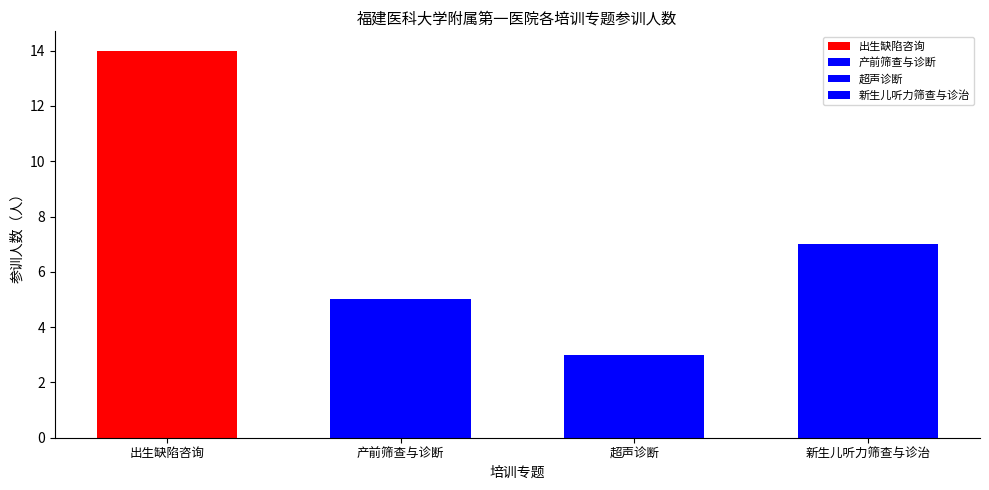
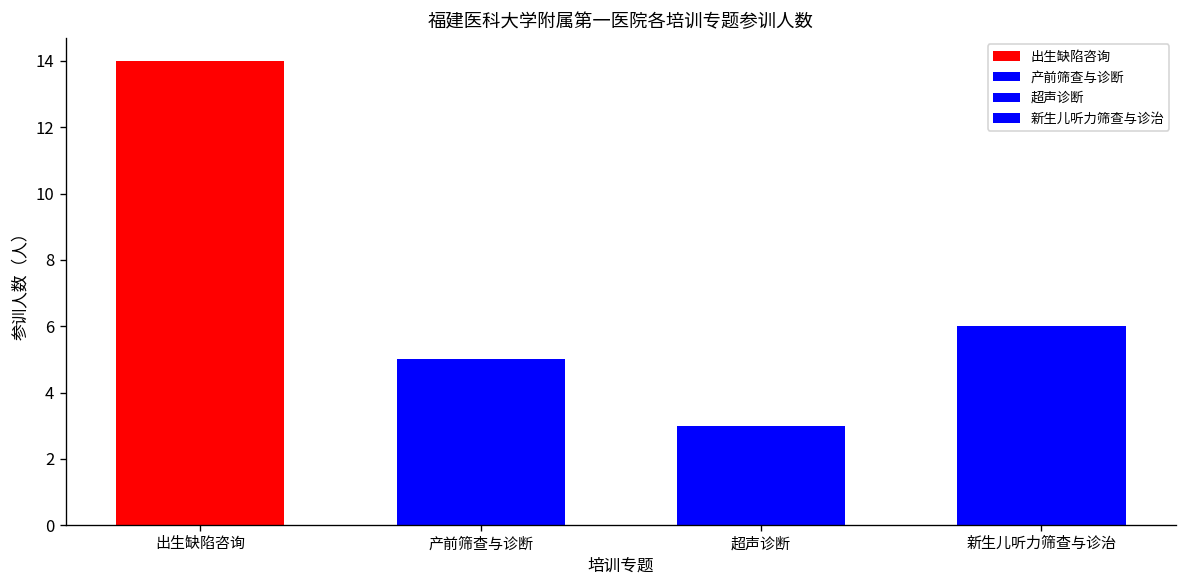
新生儿听力筛查与诊治: 7 -> 6
